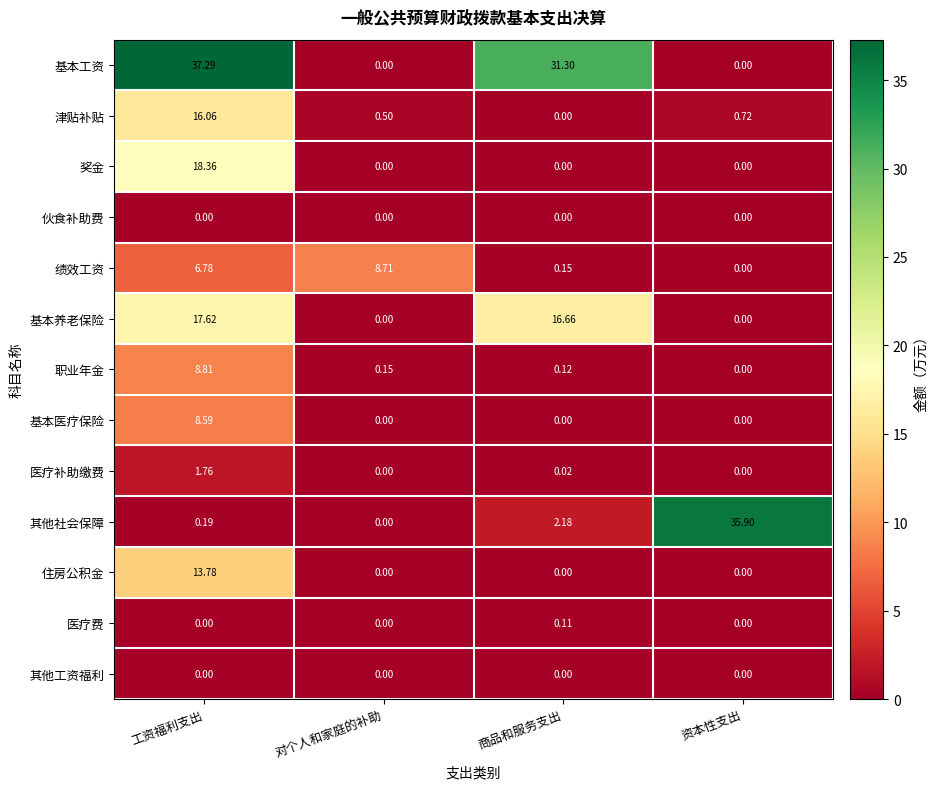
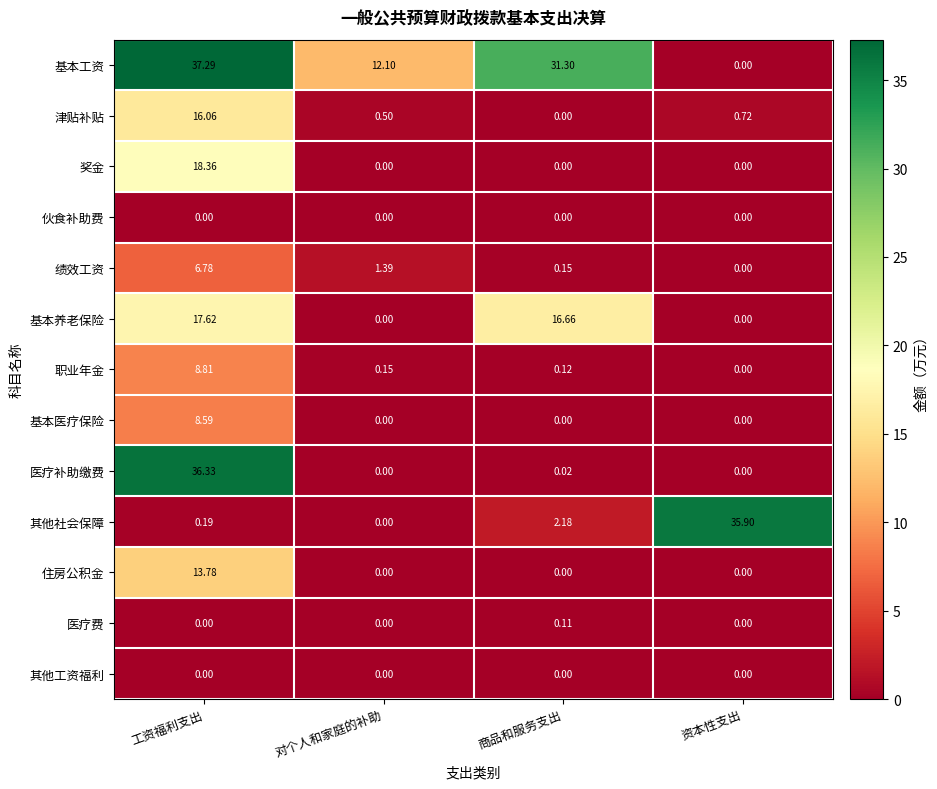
基本工资, 对个人和家庭的补助: 0.00 -> 12.10
绩效工资, 对个人和家庭的补助: 8.71 -> 1.39
医疗补助缴费, 工资福利支出: 1.76 -> 36.33
